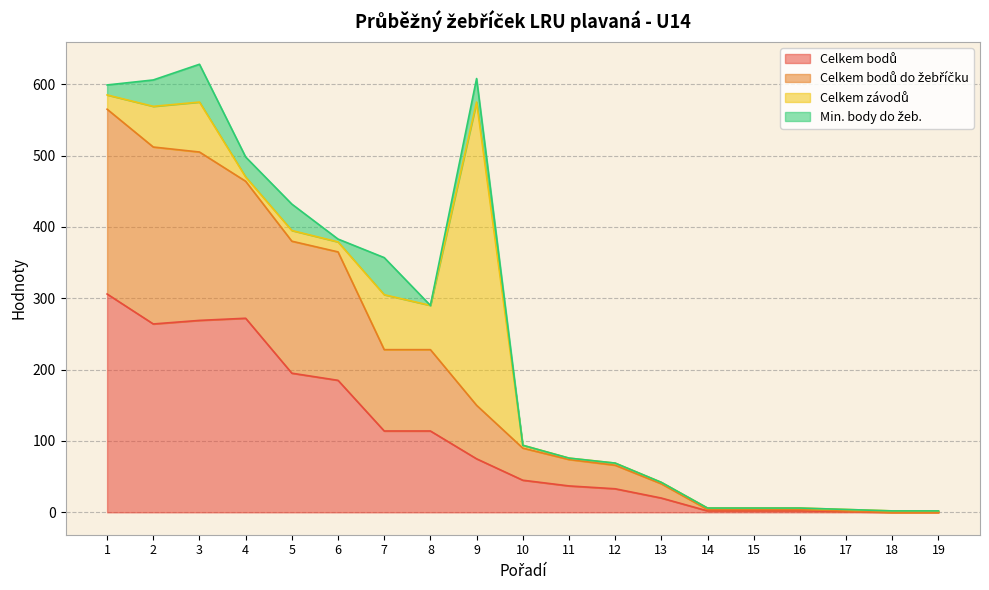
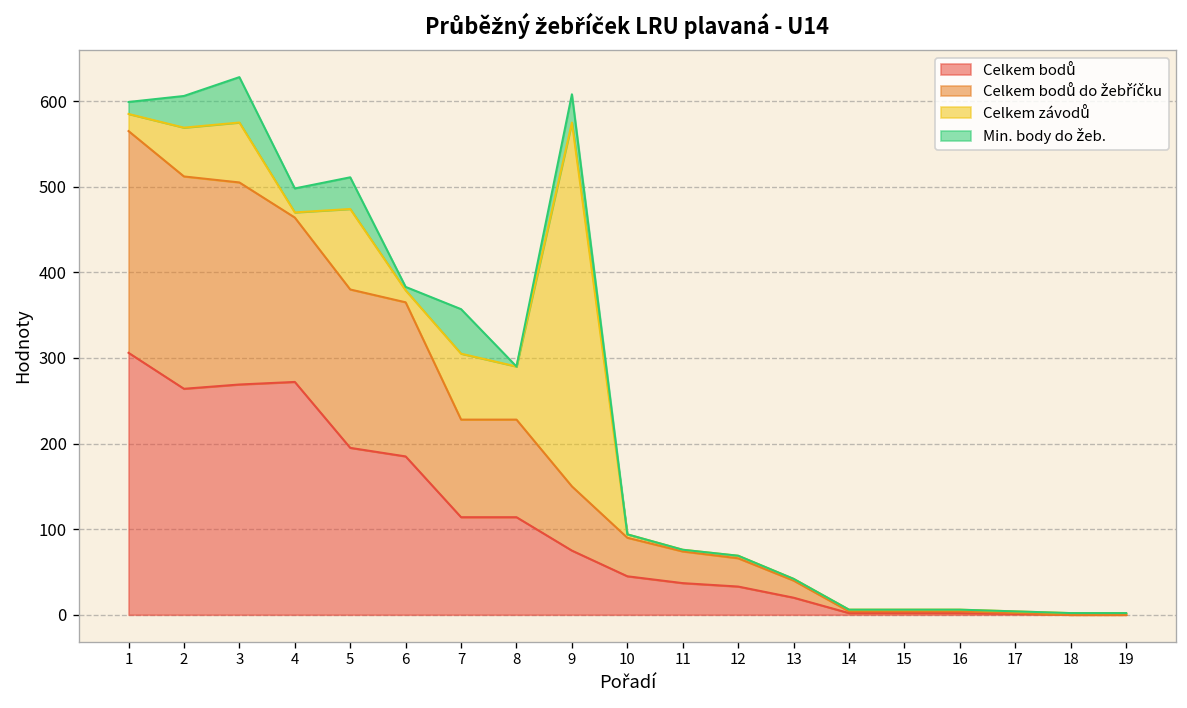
Celkem závodů, 5: 20 -> 90
